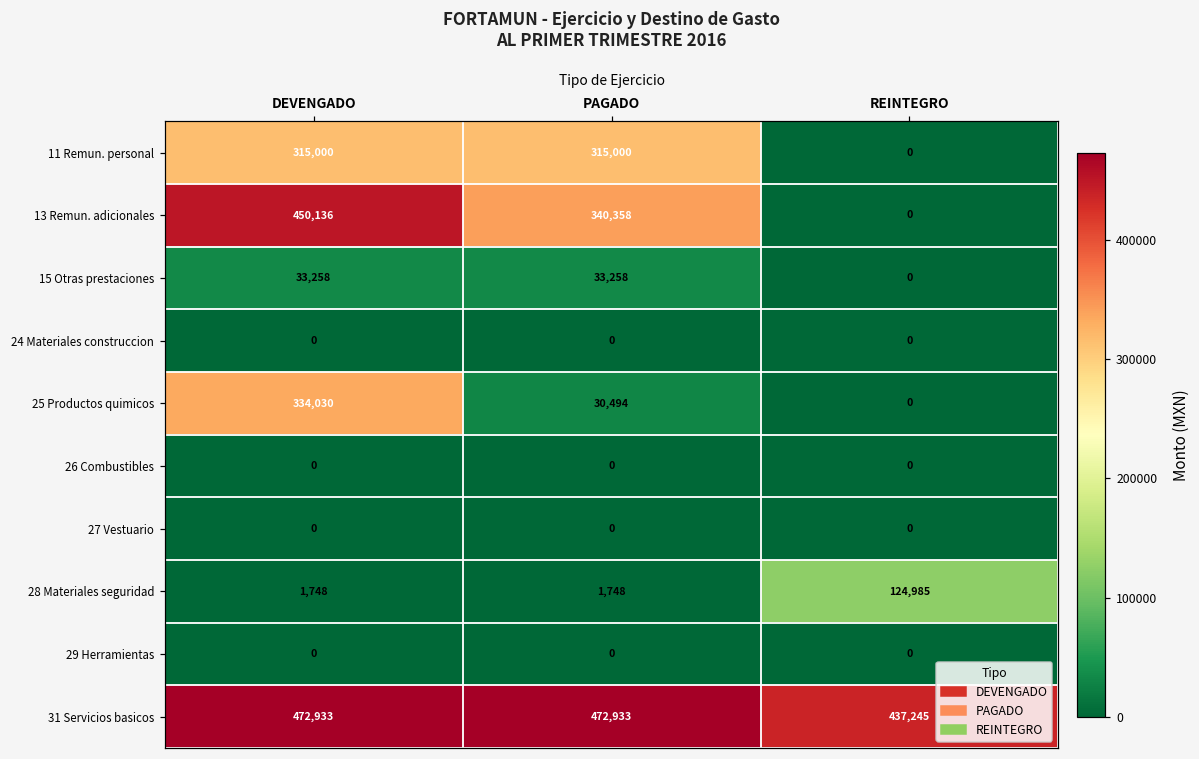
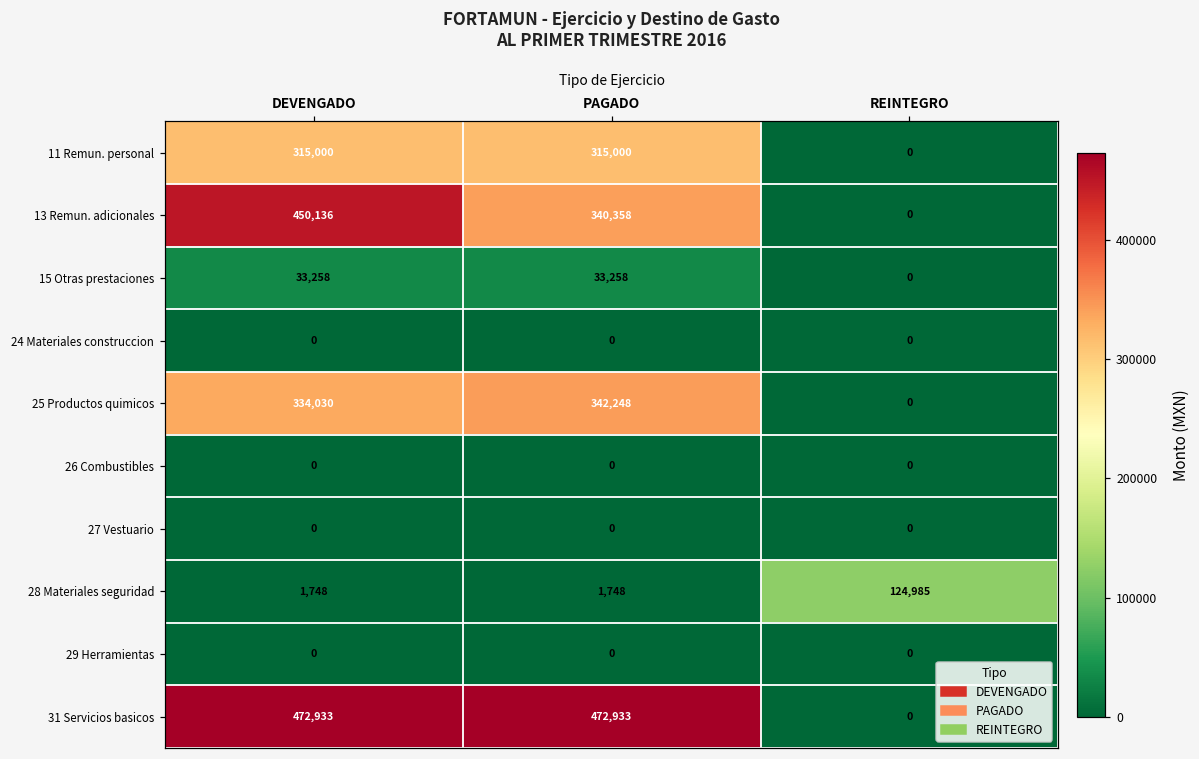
25 Productos quimicos, PAGADO: 30,494 -> 342,248
31 Servicios basicos, REINTEGRO: 437,245 -> 0
